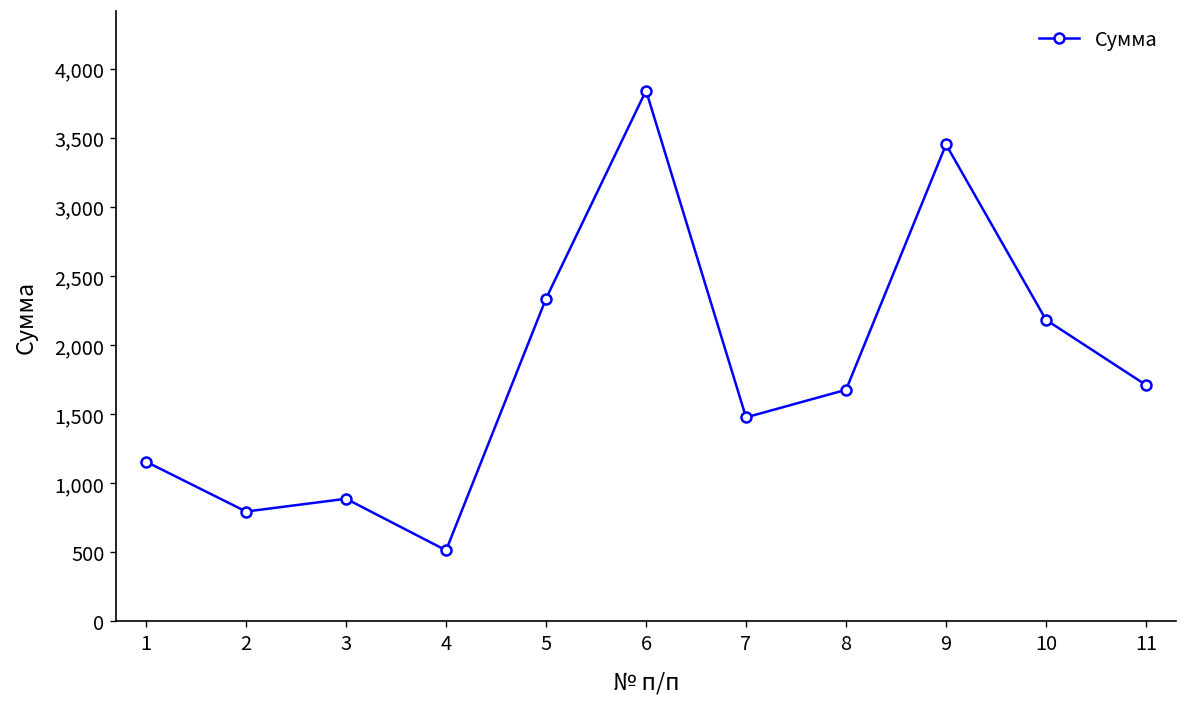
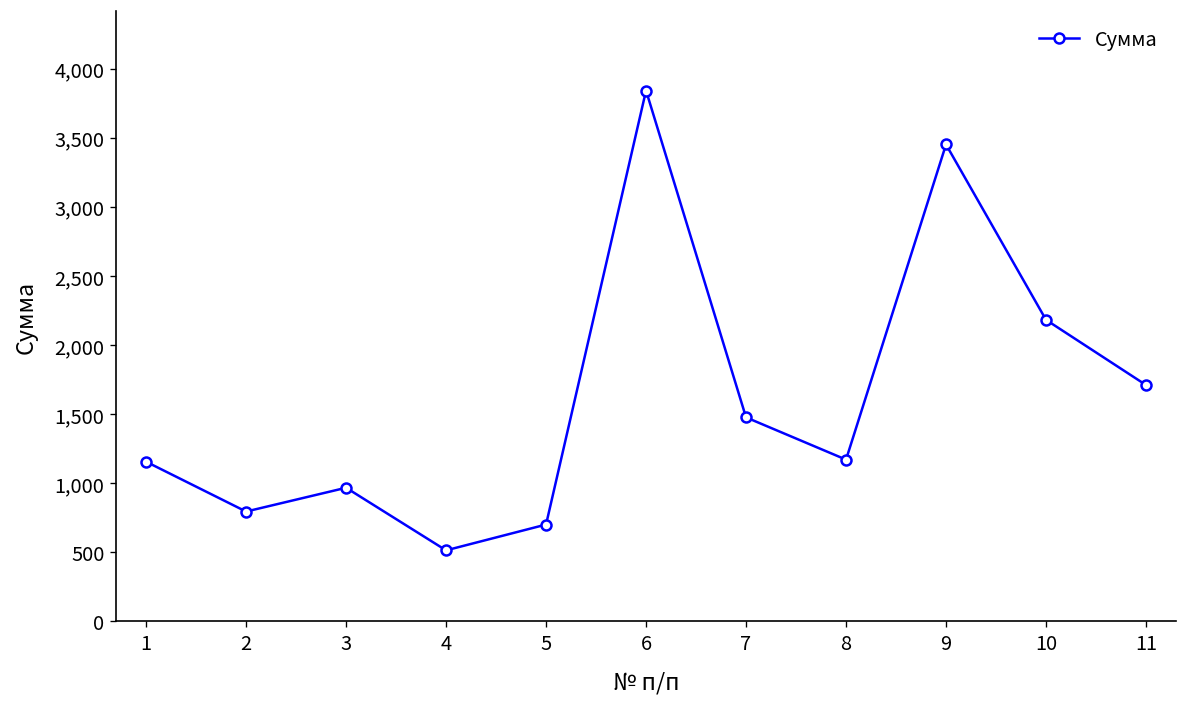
3: 890 -> 970
5: 2,340 -> 700
8: 1,670 -> 1,170
